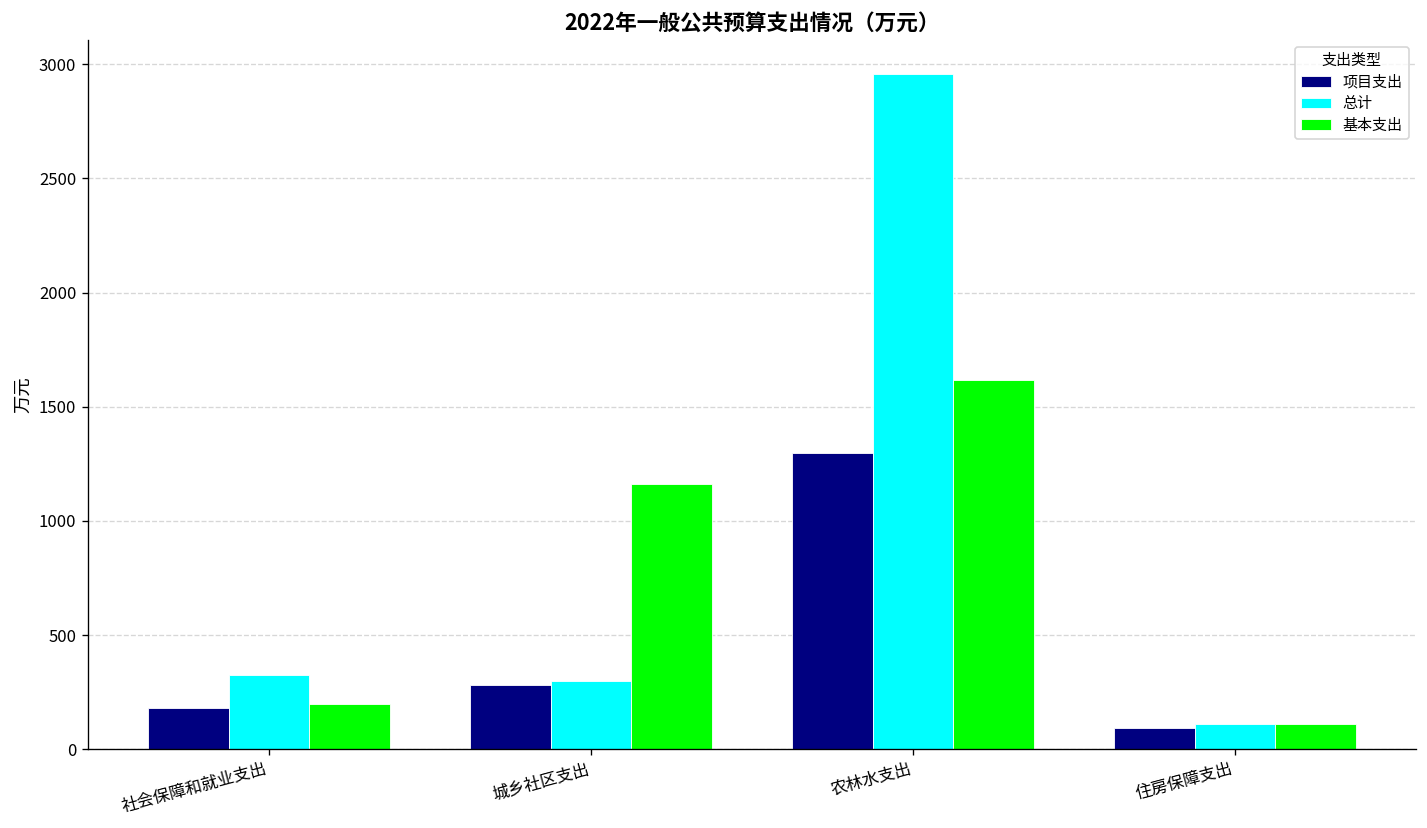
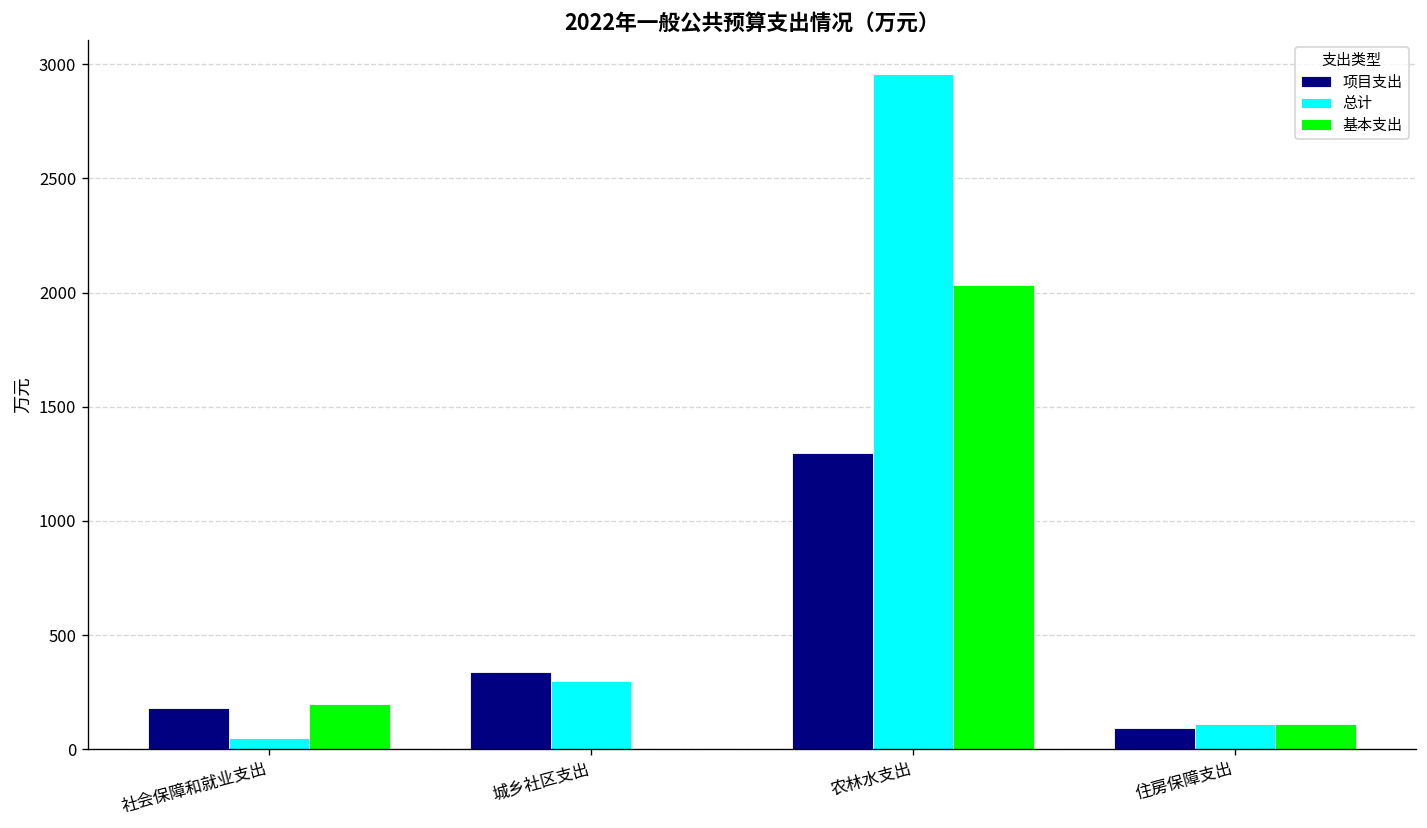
总计, 社会保障和就业支出: 330 -> 50
项目支出, 城乡社区支出: 280 -> 340
基本支出, 城乡社区支出: 1160 -> 0
基本支出, 农林水支出: 1620 -> 2030
